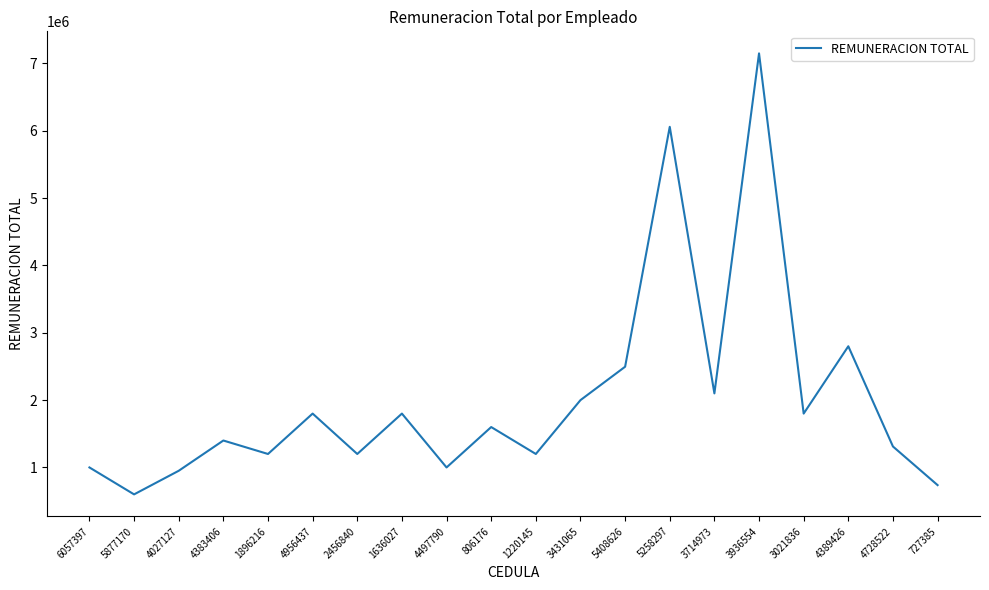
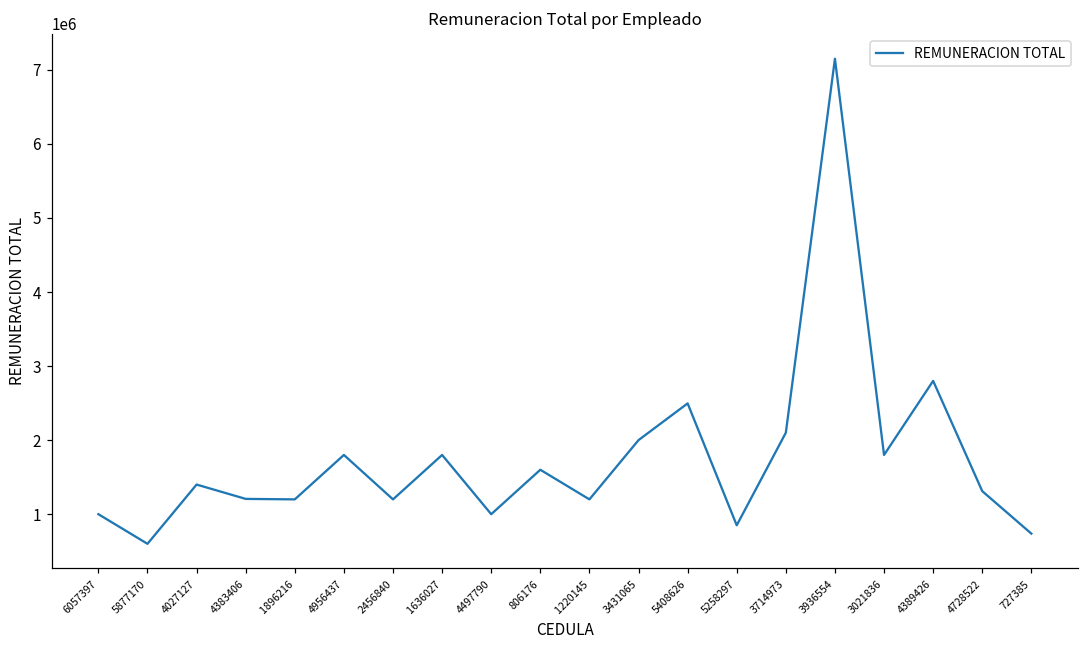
4027127: 1000000 -> 1400000
4383406: 1400000 -> 1200000
5258297: 6100000 -> 900000
